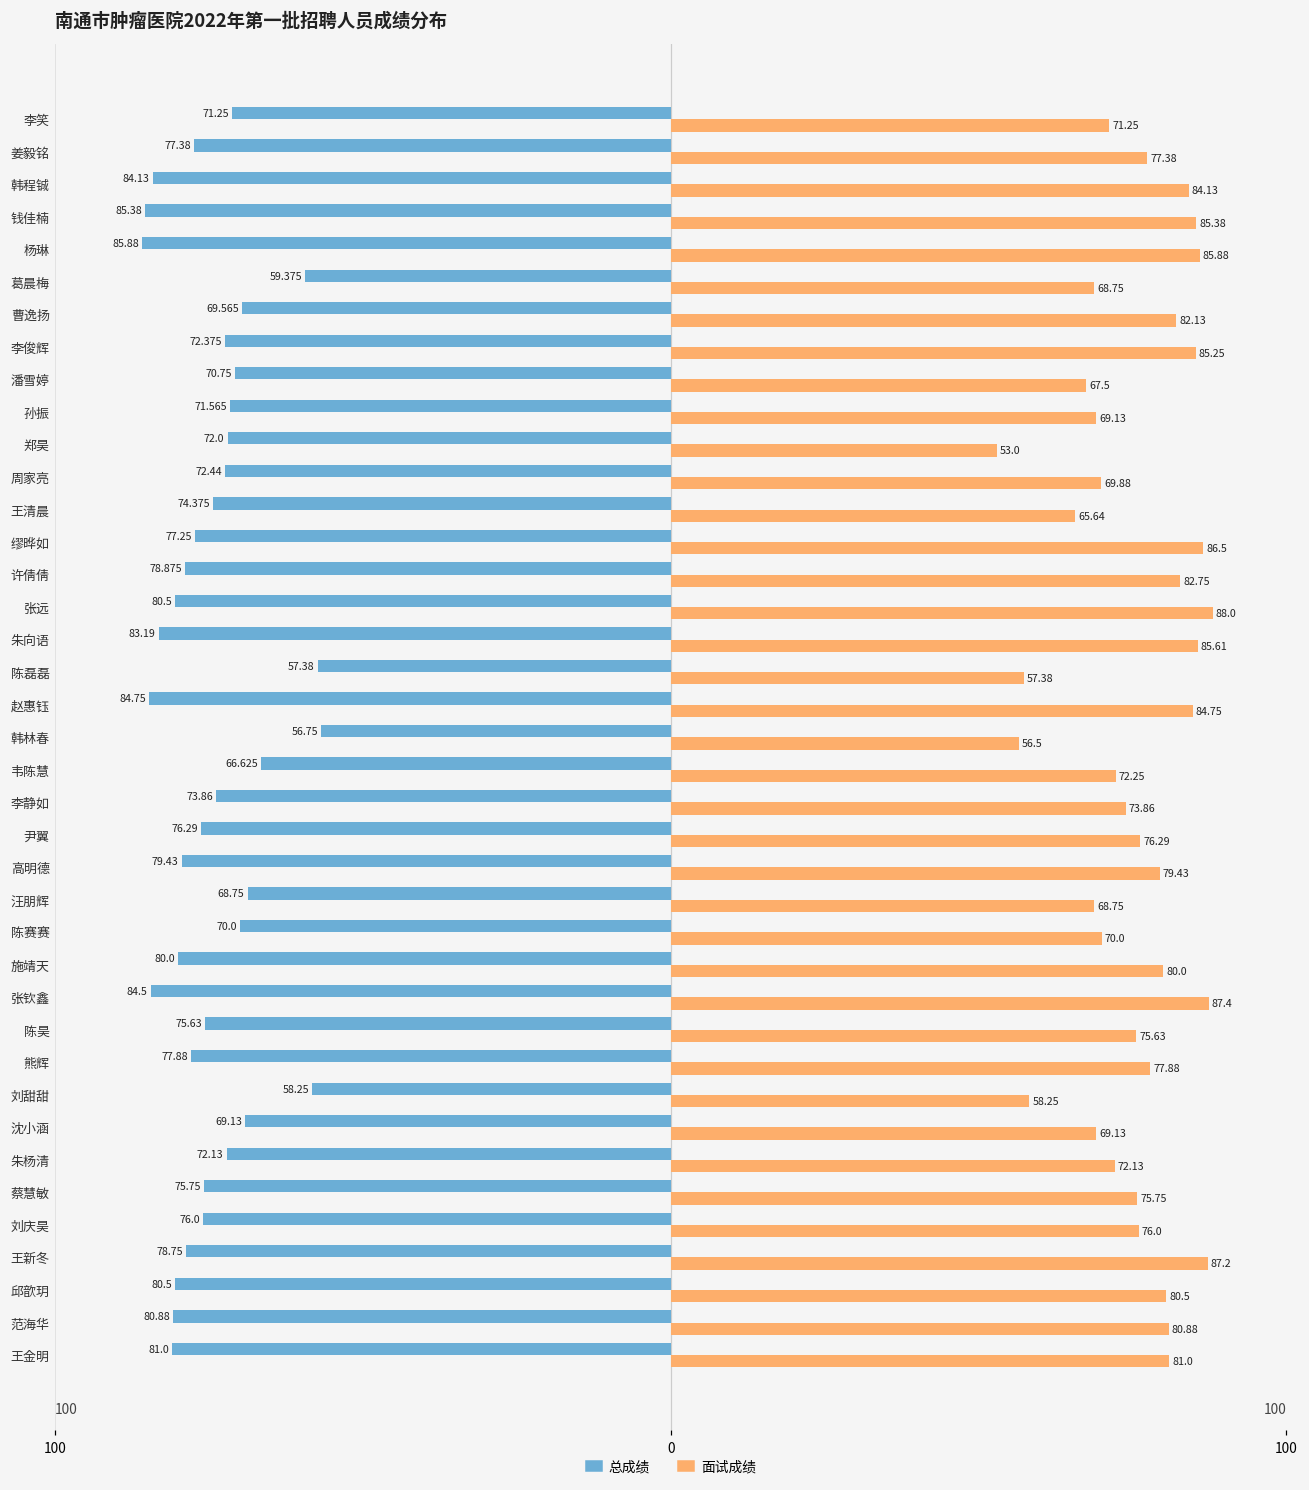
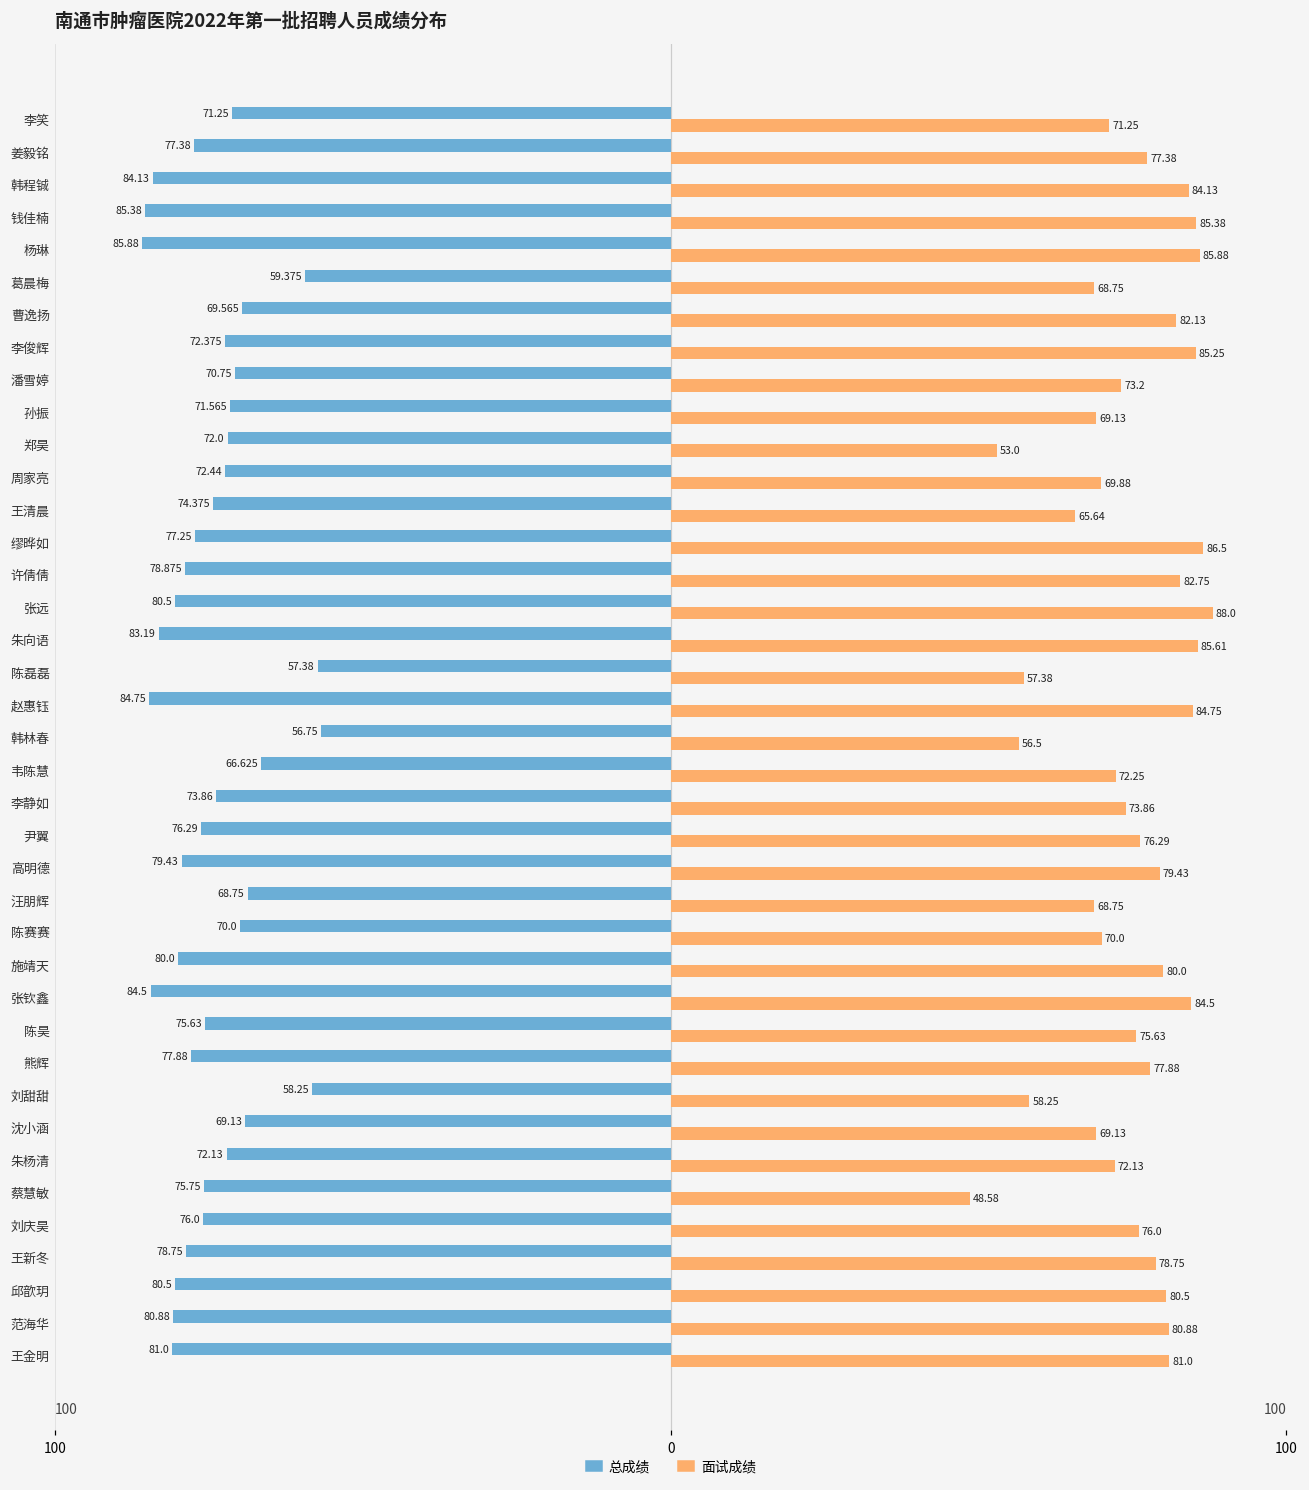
面试成绩, 潘雪婷: 67.5 -> 73.2
面试成绩, 张钦鑫: 87.4 -> 84.5
面试成绩, 蔡慧敏: 75.75 -> 48.58
面试成绩, 王新冬: 87.2 -> 78.75
